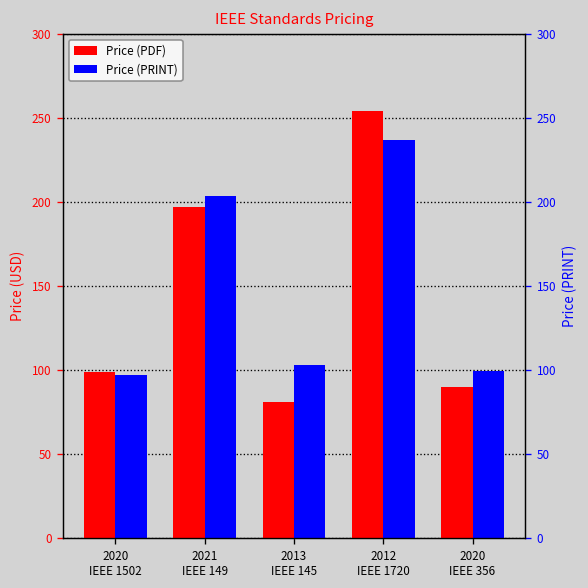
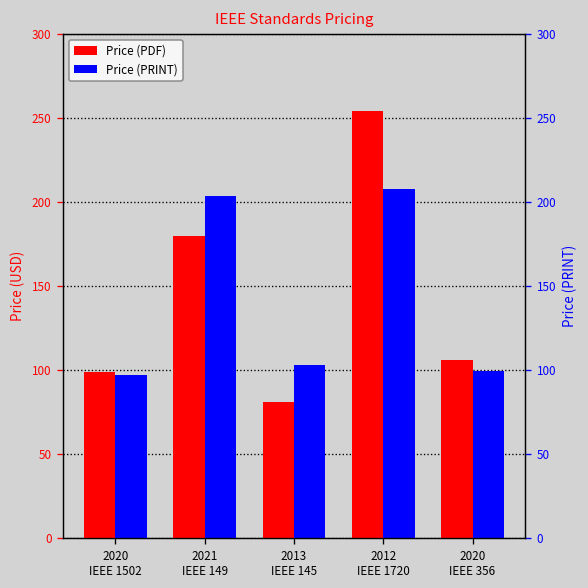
Price (PDF), 2021 IEEE 149: 197 -> 180
Price (PRINT), 2012 IEEE 1720: 237 -> 208
Price (PDF), 2020 IEEE 356: 90 -> 106
